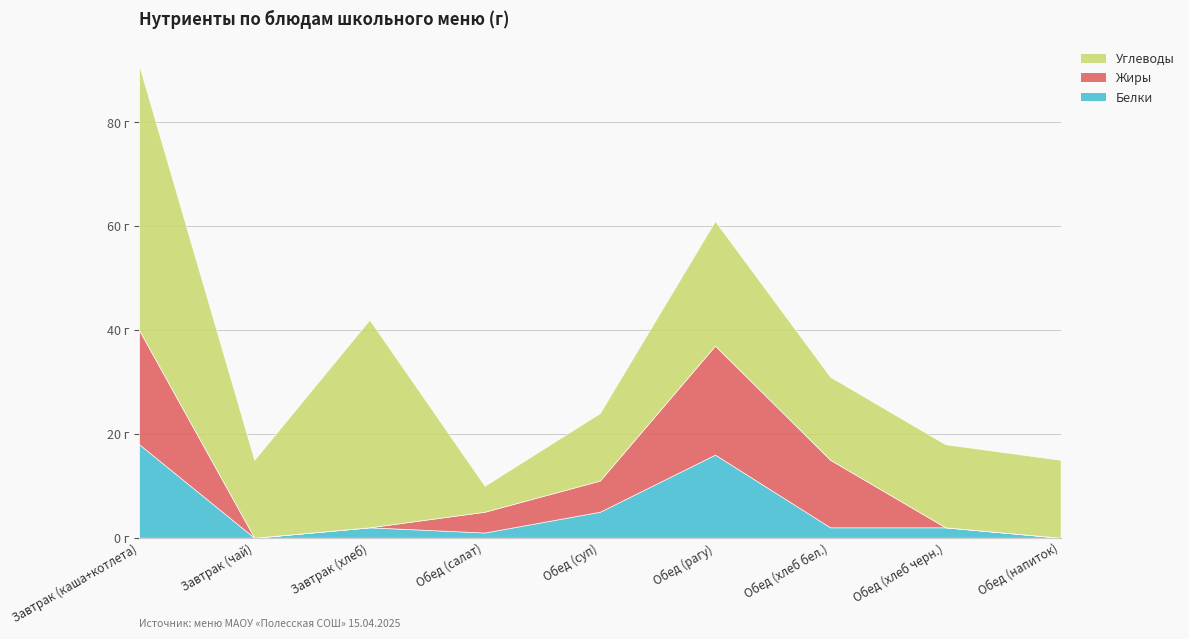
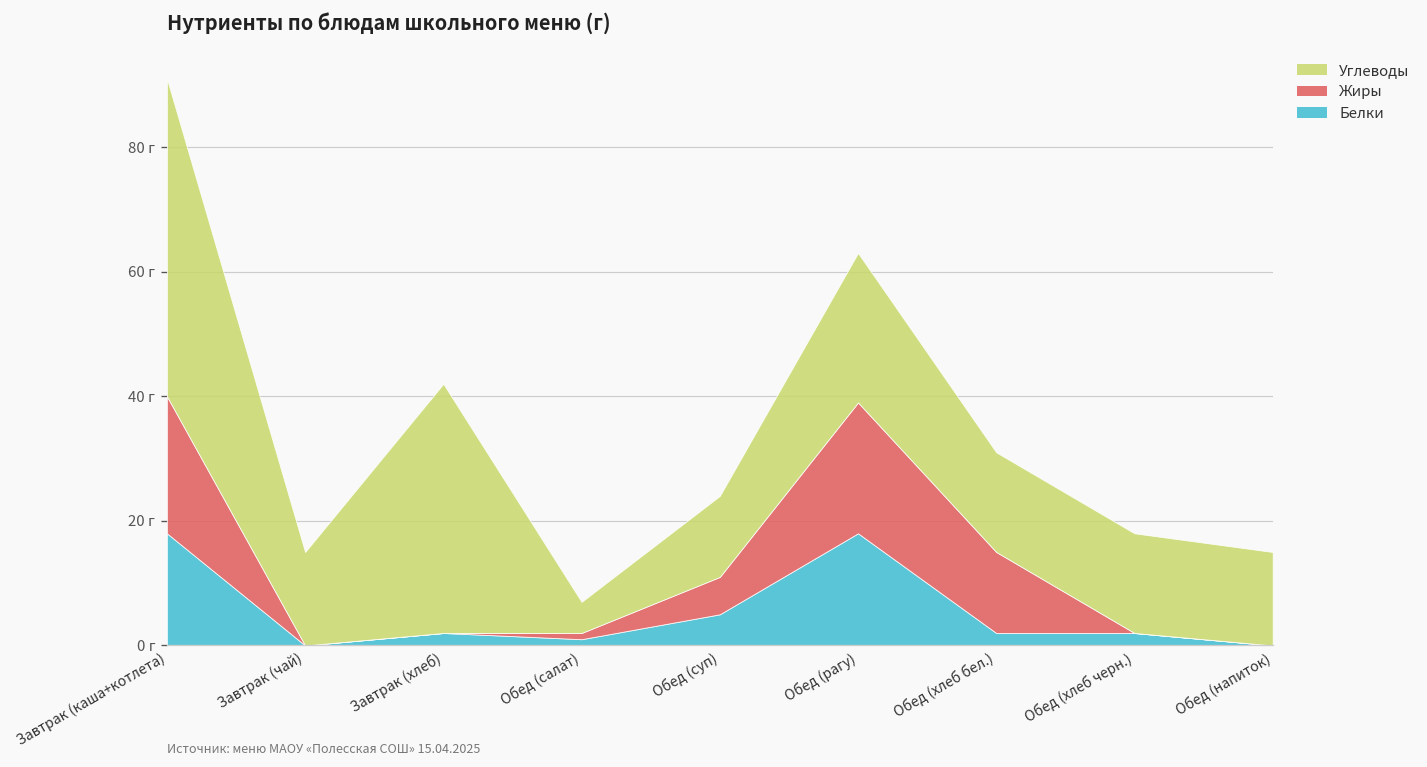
Жиры, Обед (салат): 4 г -> 1 г
Белки, Обед (рагу): 16 г -> 18 г
